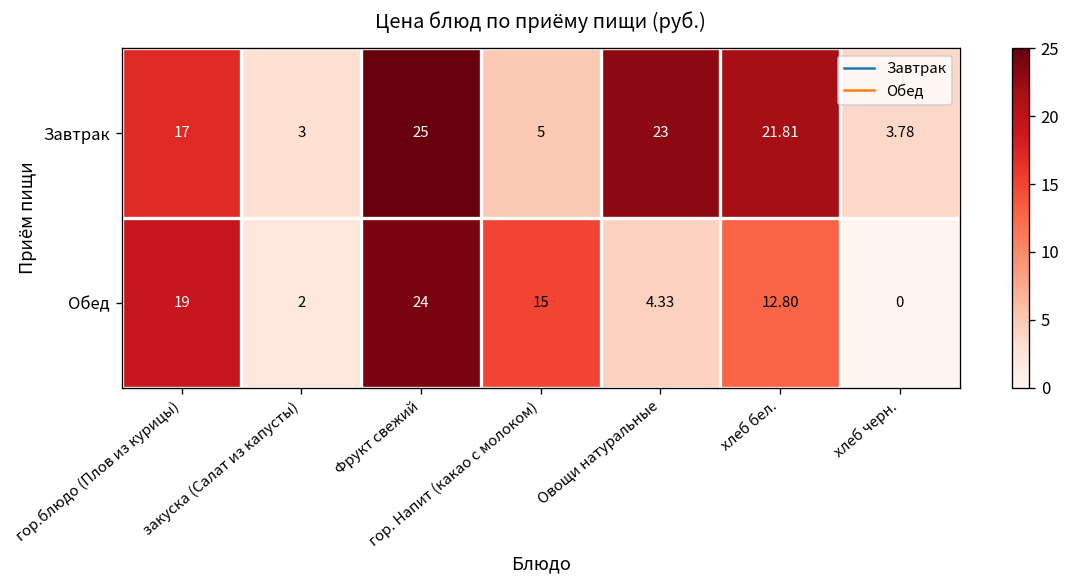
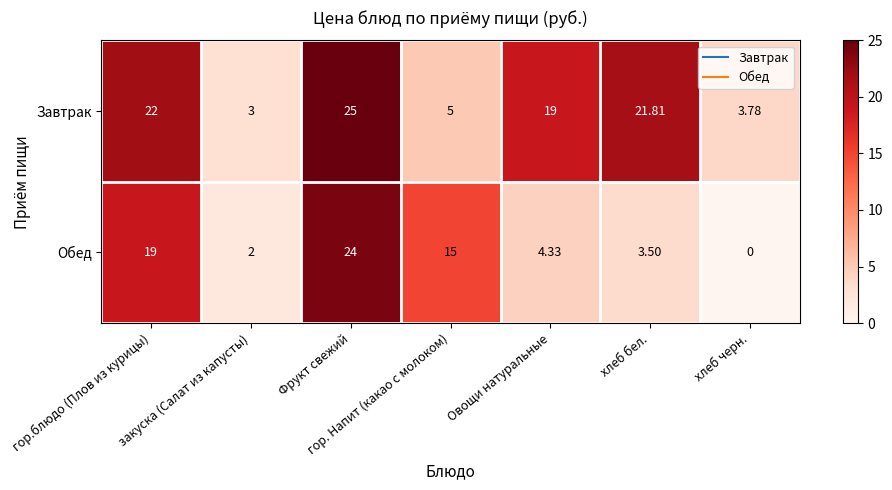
Завтрак, гор.блюдо (Плов из курицы): 17 -> 22
Завтрак, Овощи натуральные: 23 -> 19
Обед, хлеб бел.: 12.80 -> 3.50
